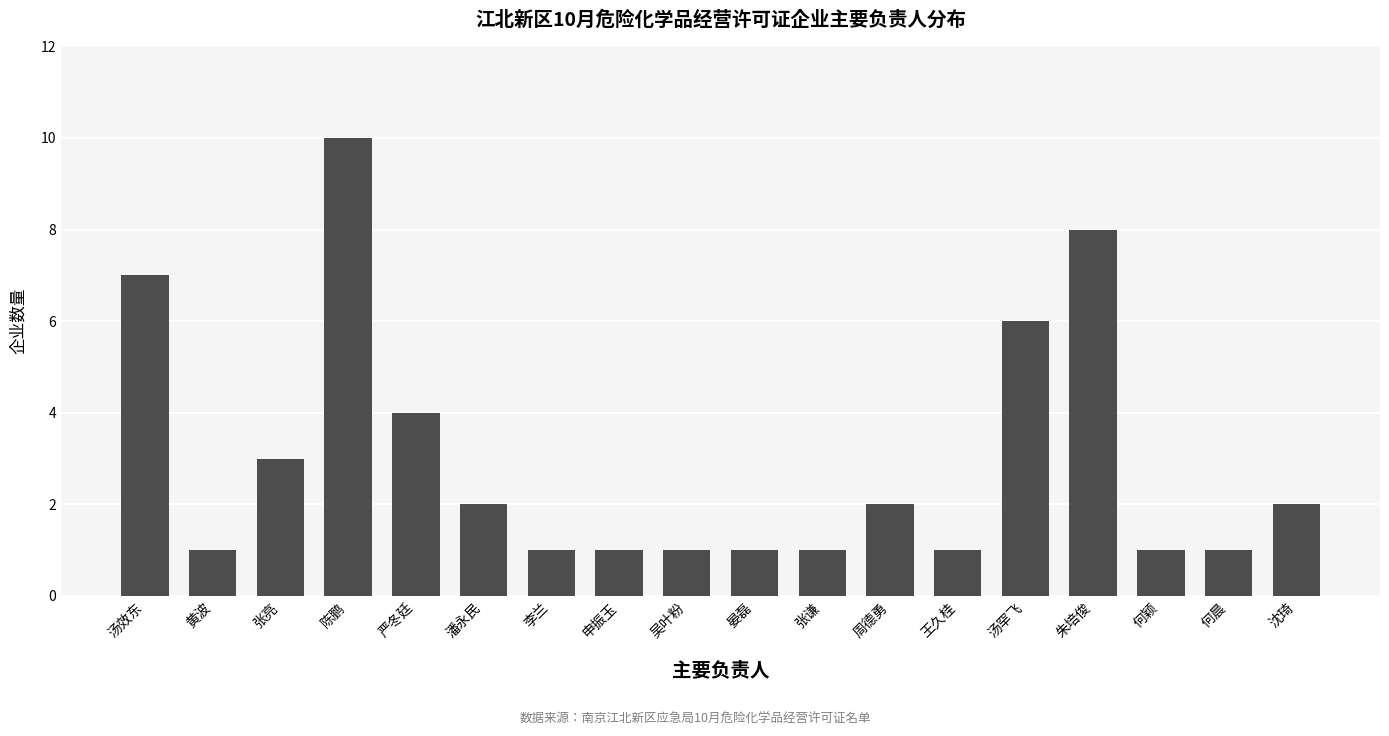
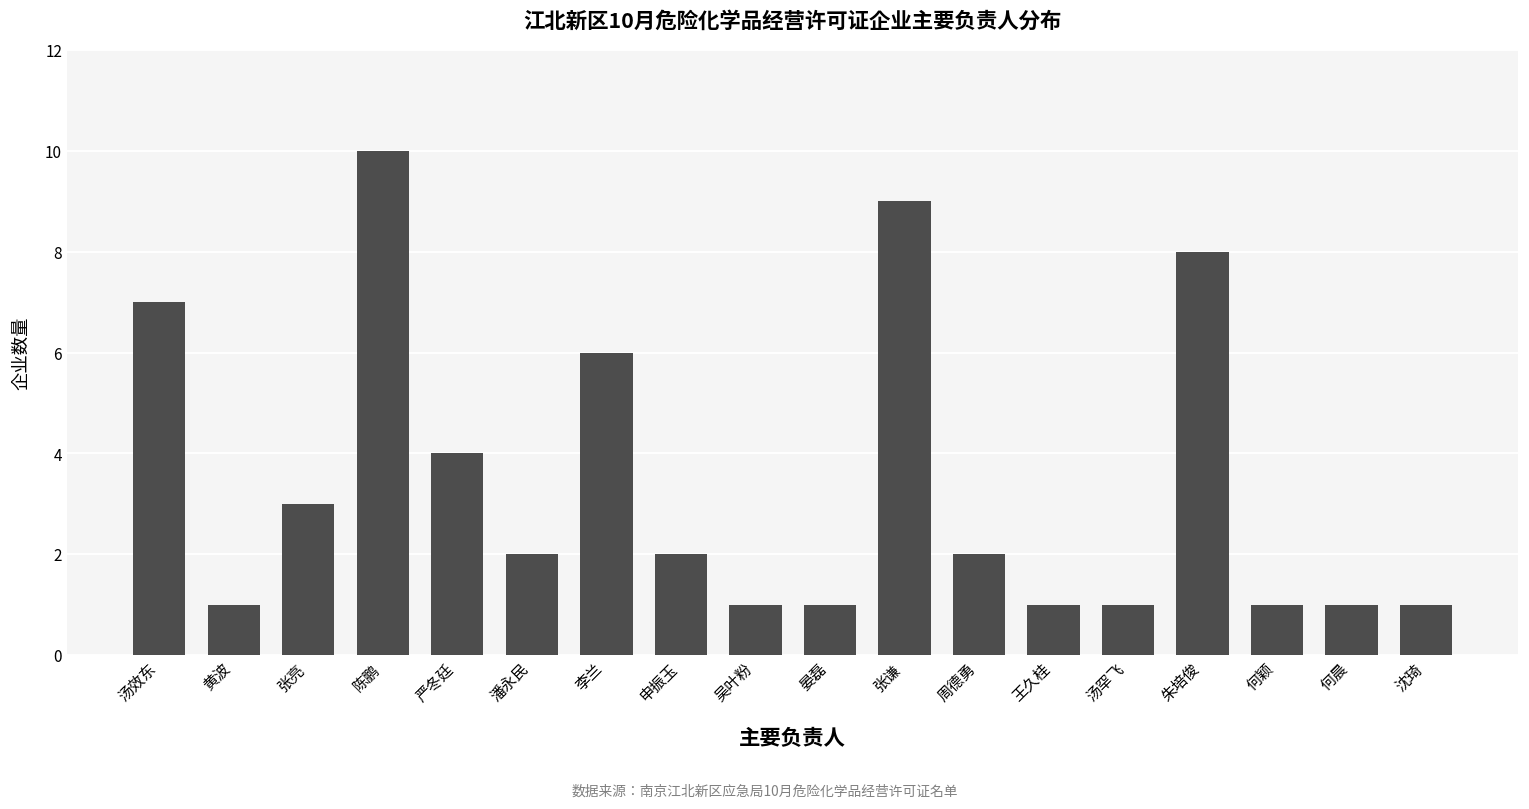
李兰: 1 -> 6
申振玉: 1 -> 2
张谦: 1 -> 9
汤罕飞: 6 -> 1
沈琦: 2 -> 1
